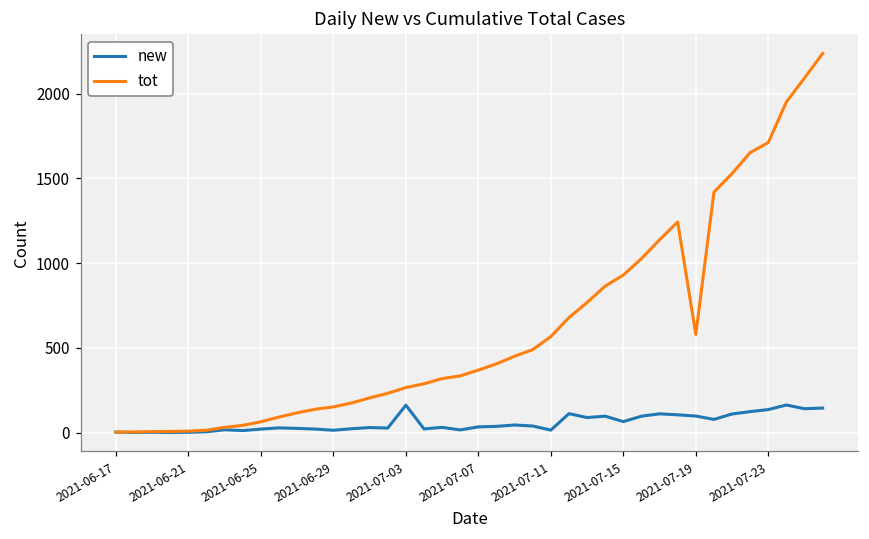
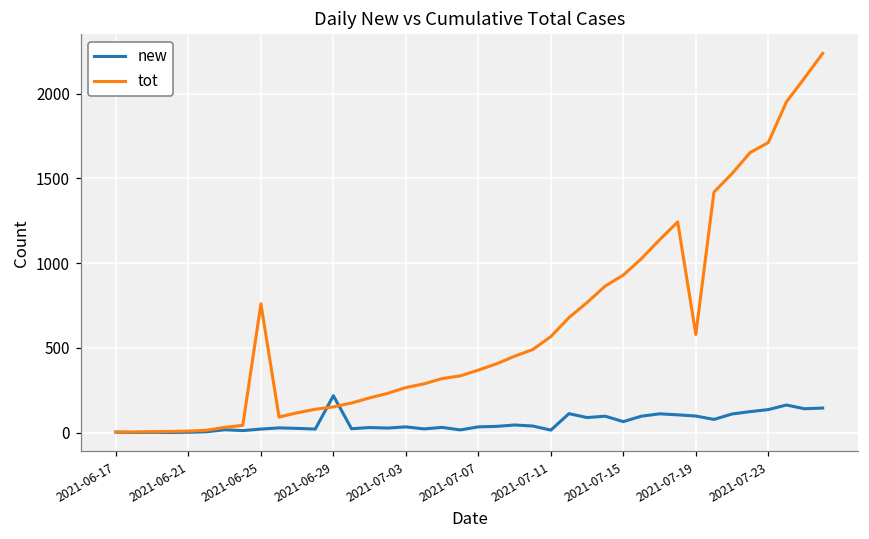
tot, 2021-06-25: 60 -> 760
new, 2021-06-29: 10 -> 220
new, 2021-07-03: 160 -> 30
